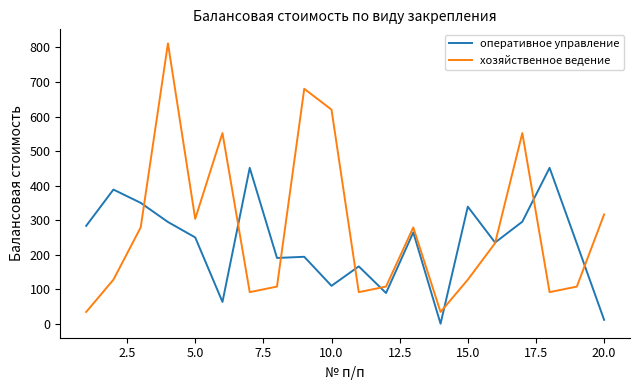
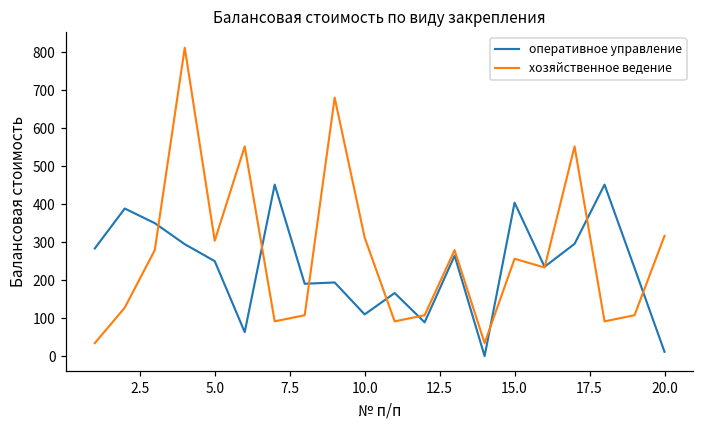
хозяйственное ведение, 10.0: 620 -> 310
оперативное управление, 15.0: 340 -> 400
хозяйственное ведение, 15.0: 130 -> 260
